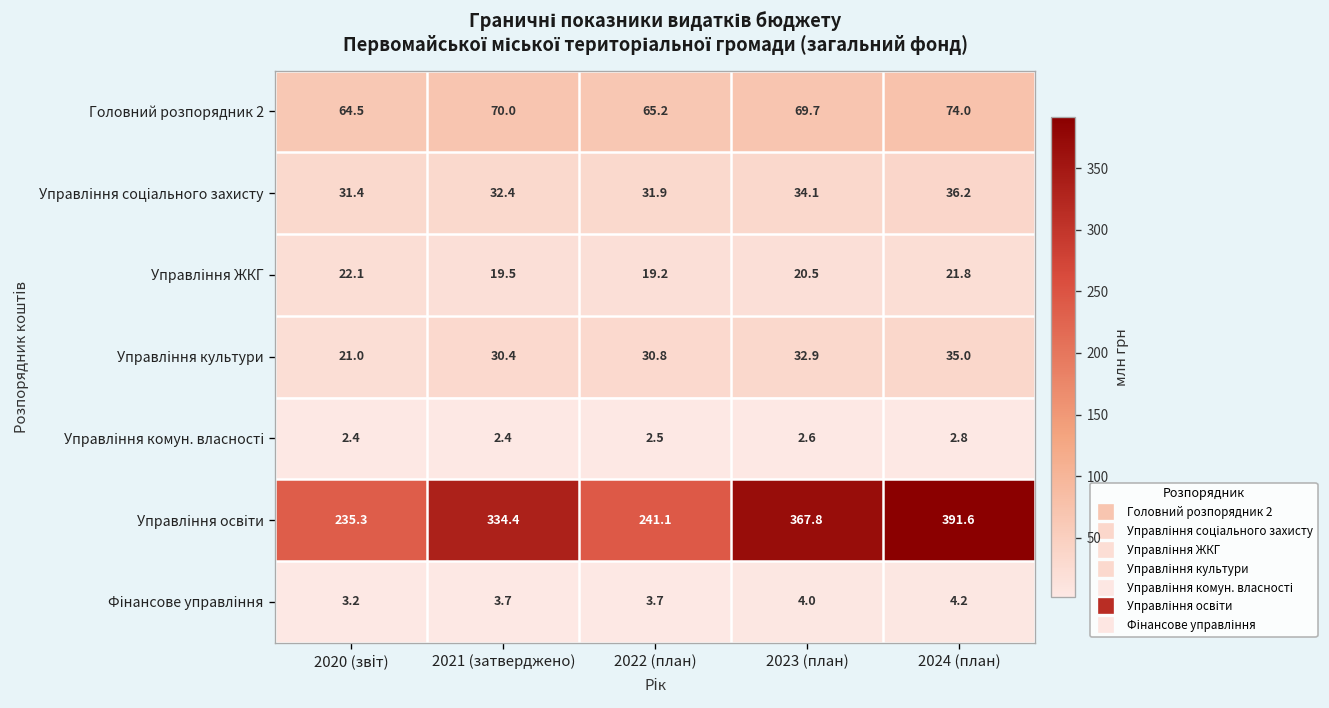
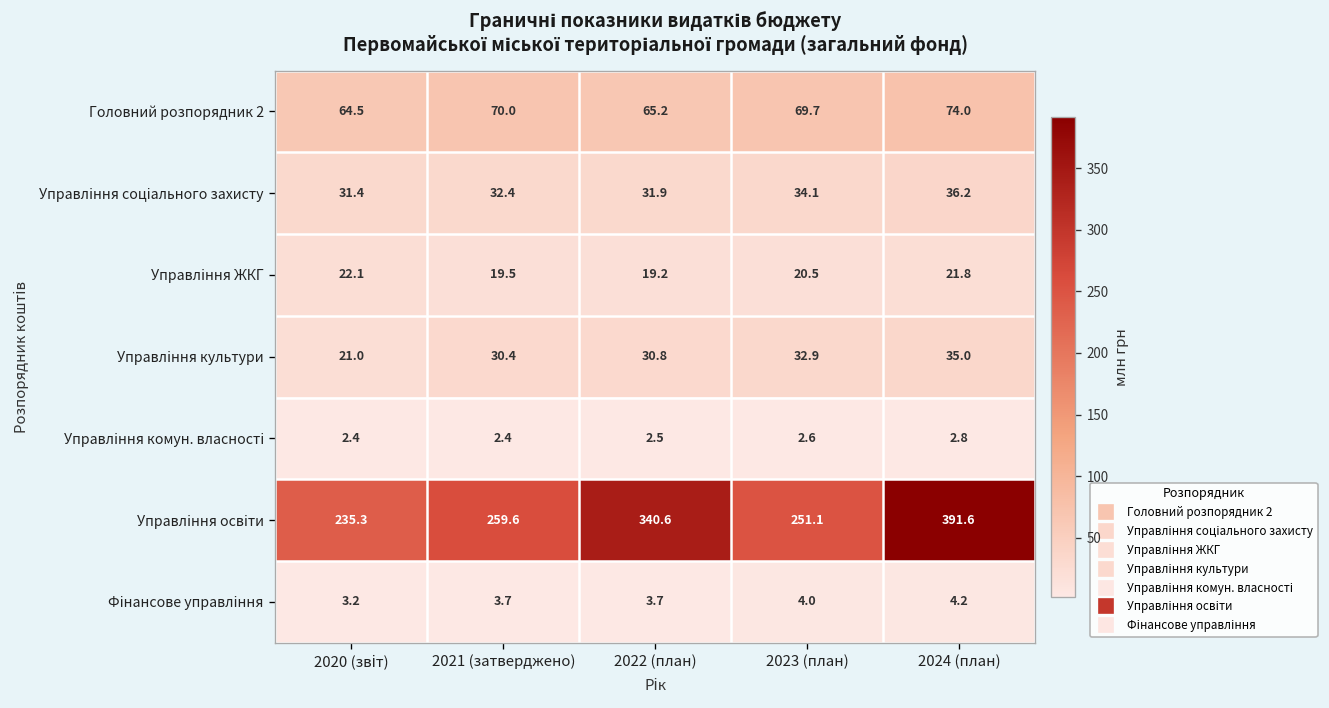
Управління освіти, 2021 (затверджено): 334.4 -> 259.6
Управління освіти, 2022 (план): 241.1 -> 340.6
Управління освіти, 2023 (план): 367.8 -> 251.1
